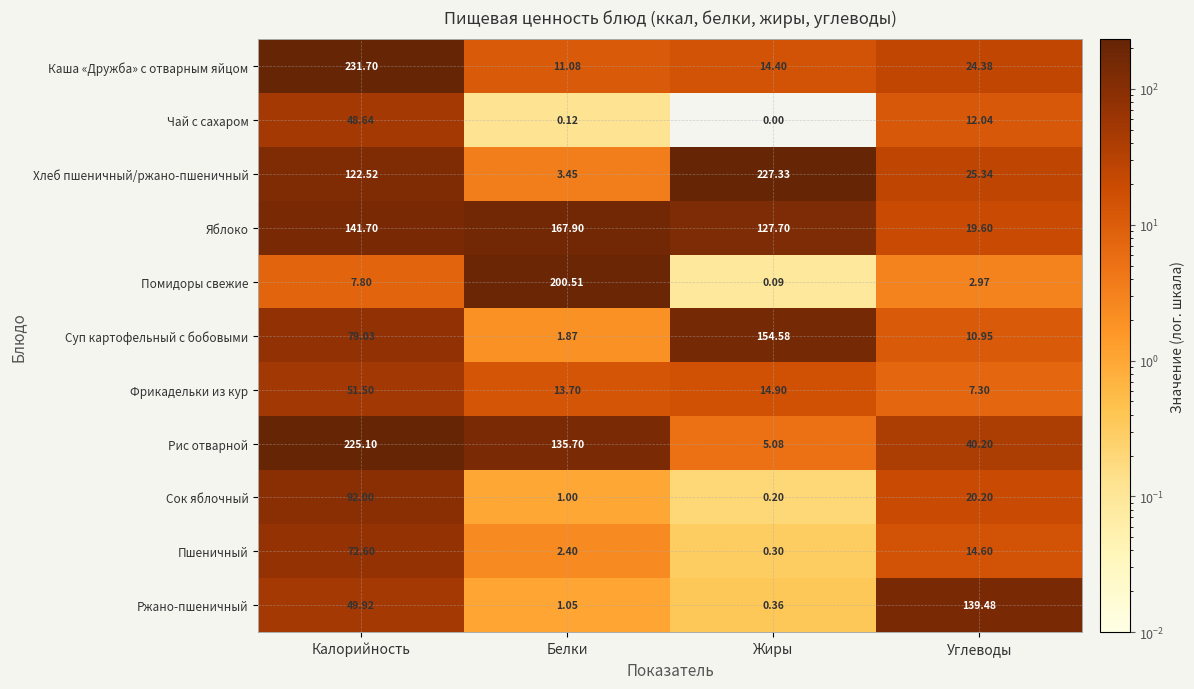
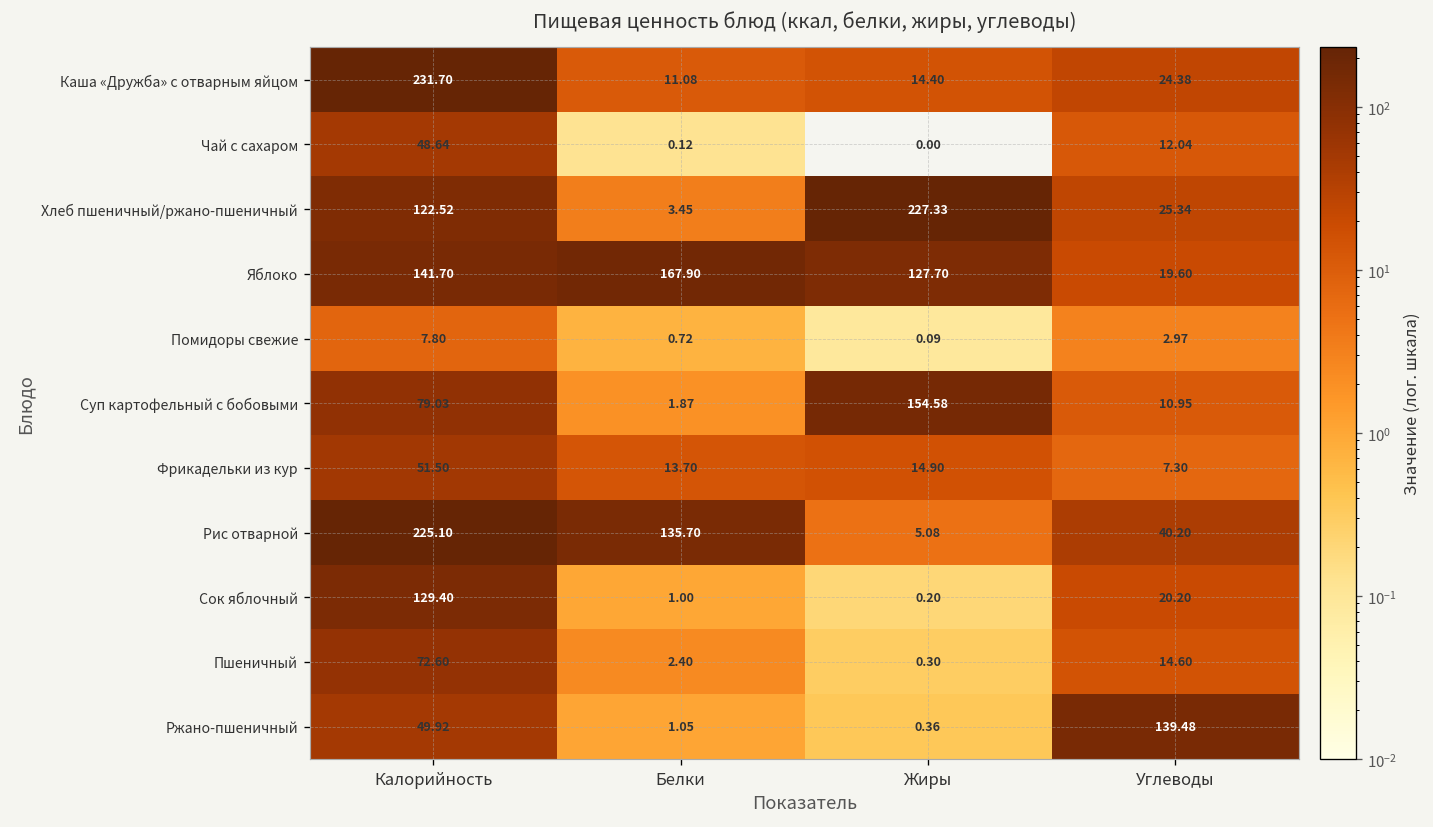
Помидоры свежие, Белки: 200.51 -> 0.72
Сок яблочный, Калорийность: 92.00 -> 129.40
